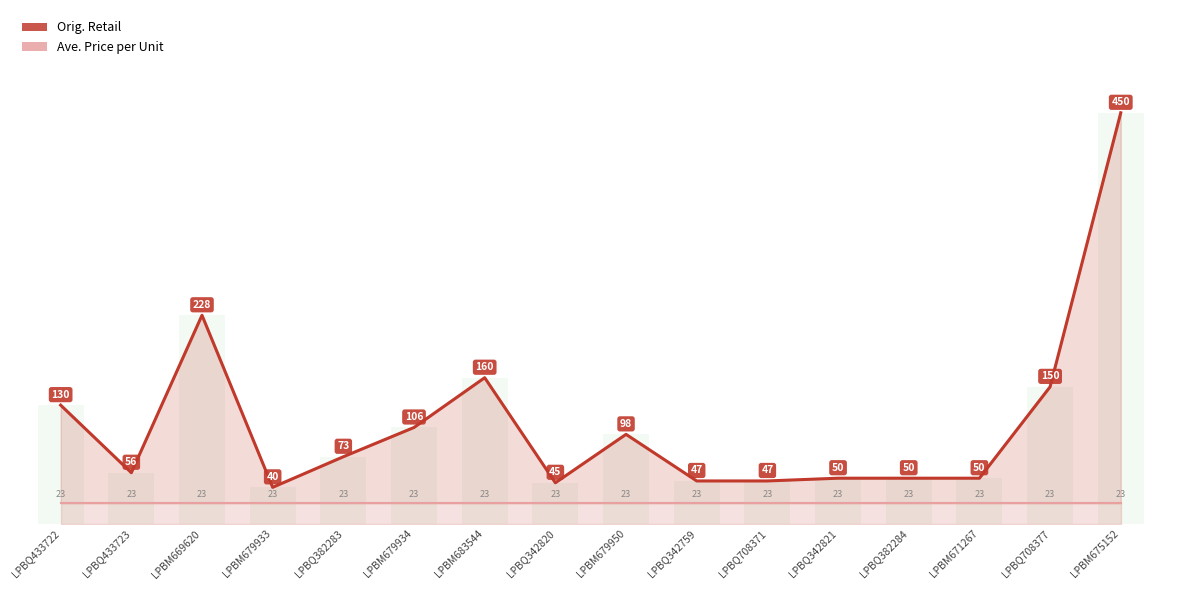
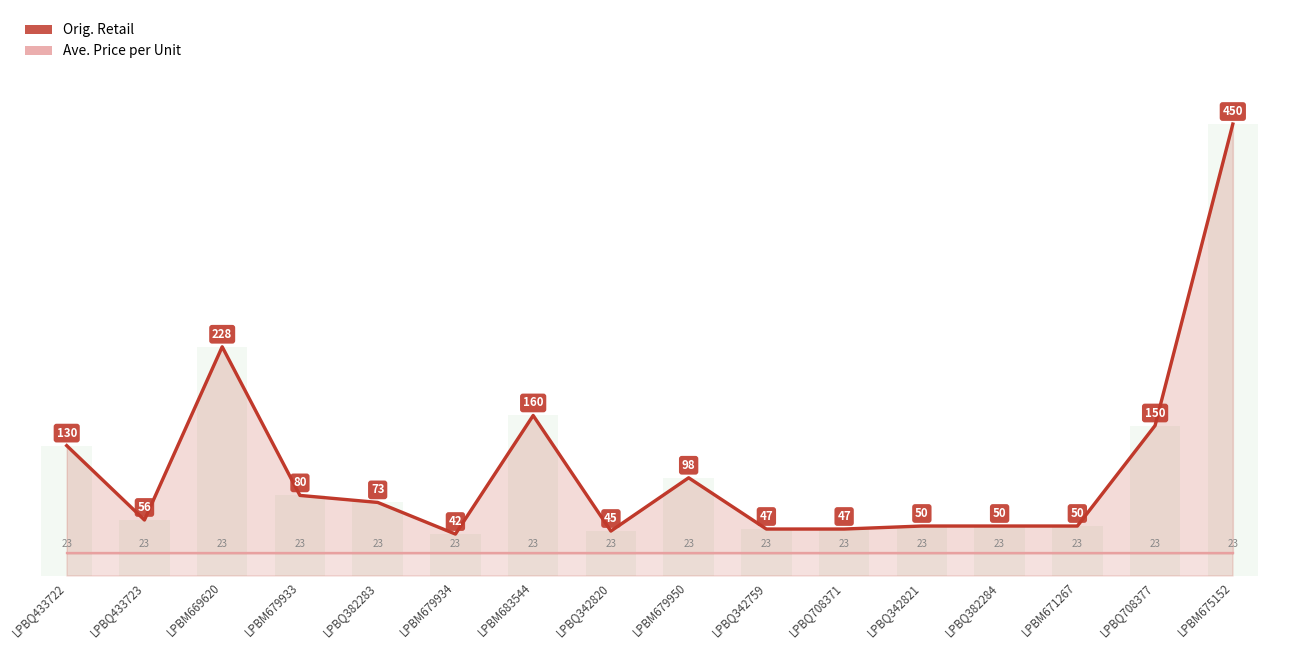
Orig. Retail, LPBM679933: 40 -> 80
Orig. Retail, LPBM679934: 106 -> 42
